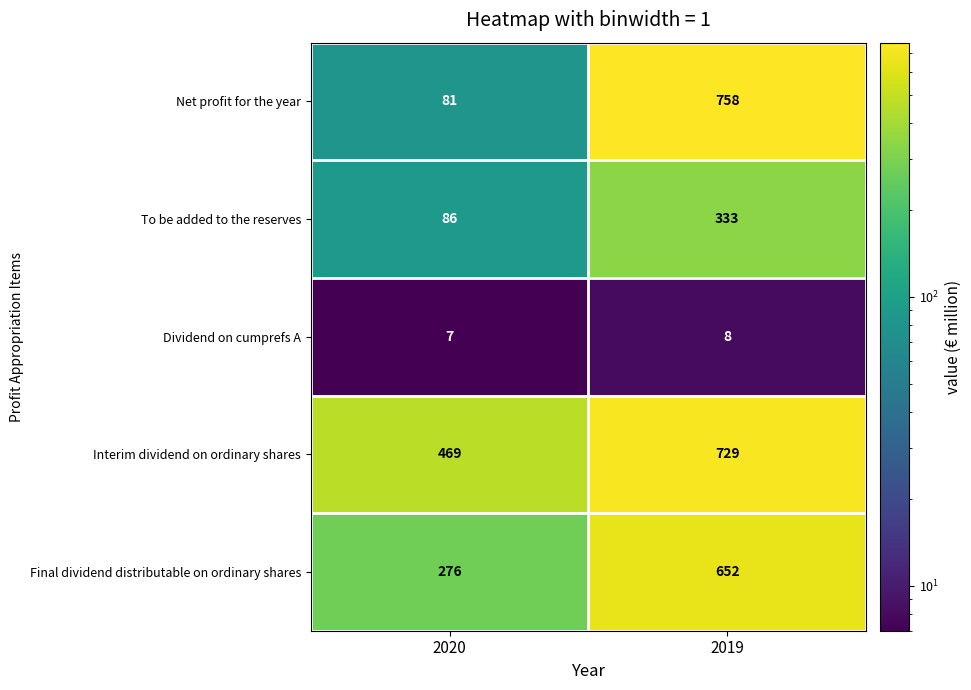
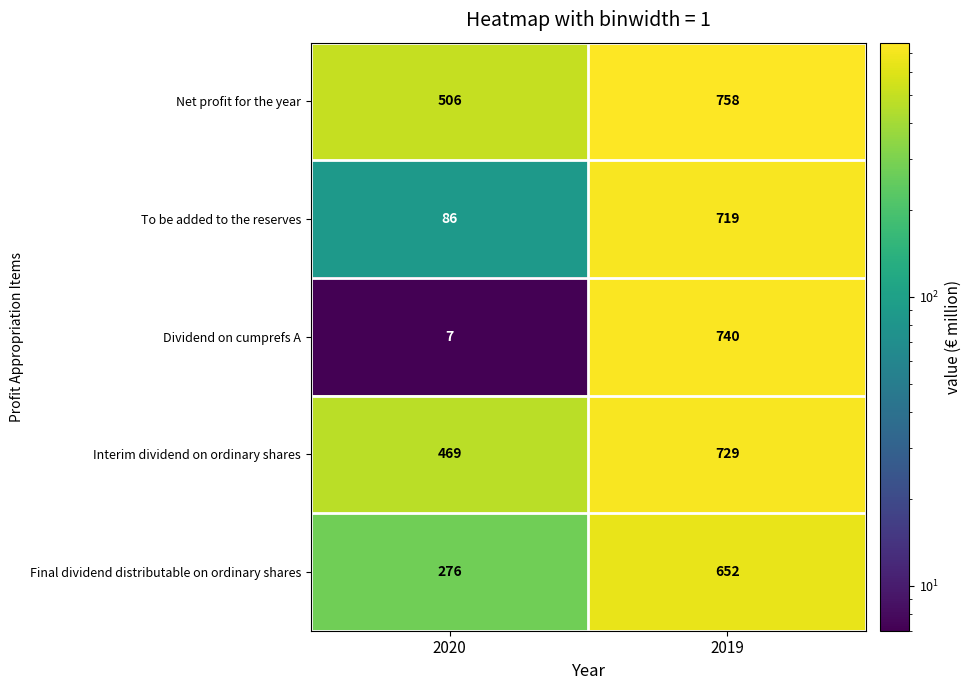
Net profit for the year, 2020: 81 -> 506
To be added to the reserves, 2019: 333 -> 719
Dividend on cumprefs A, 2019: 8 -> 740
